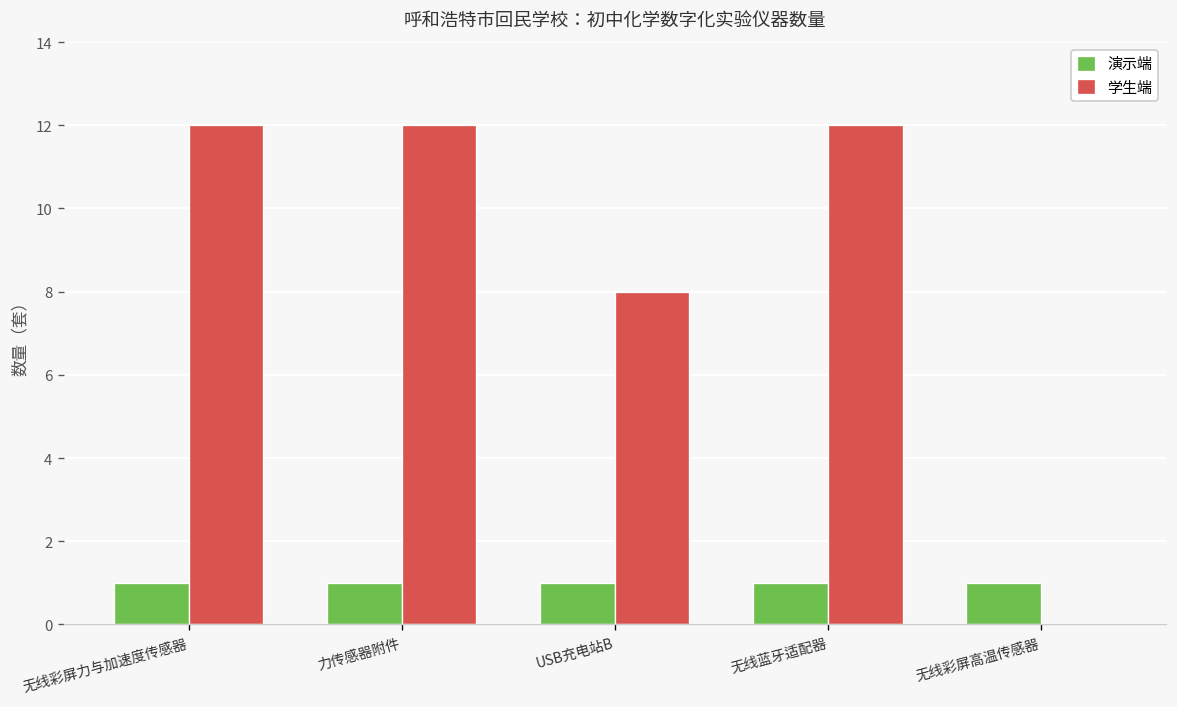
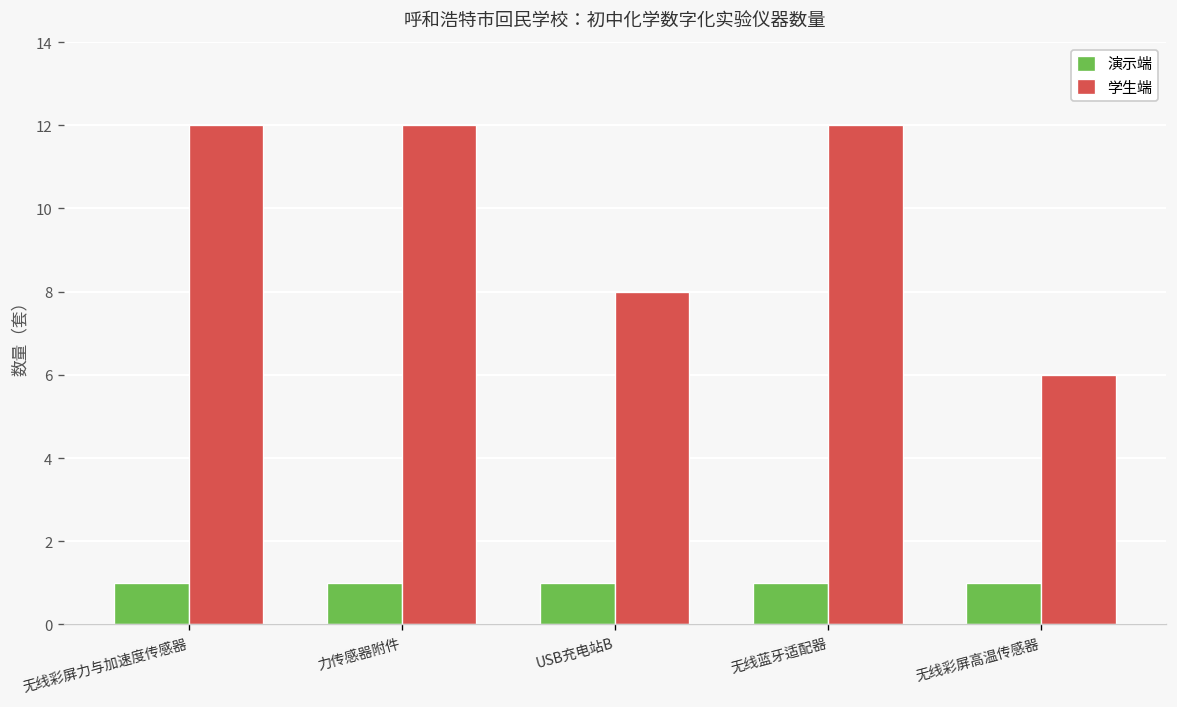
学生端, 无线彩屏高温传感器: 0 -> 6
